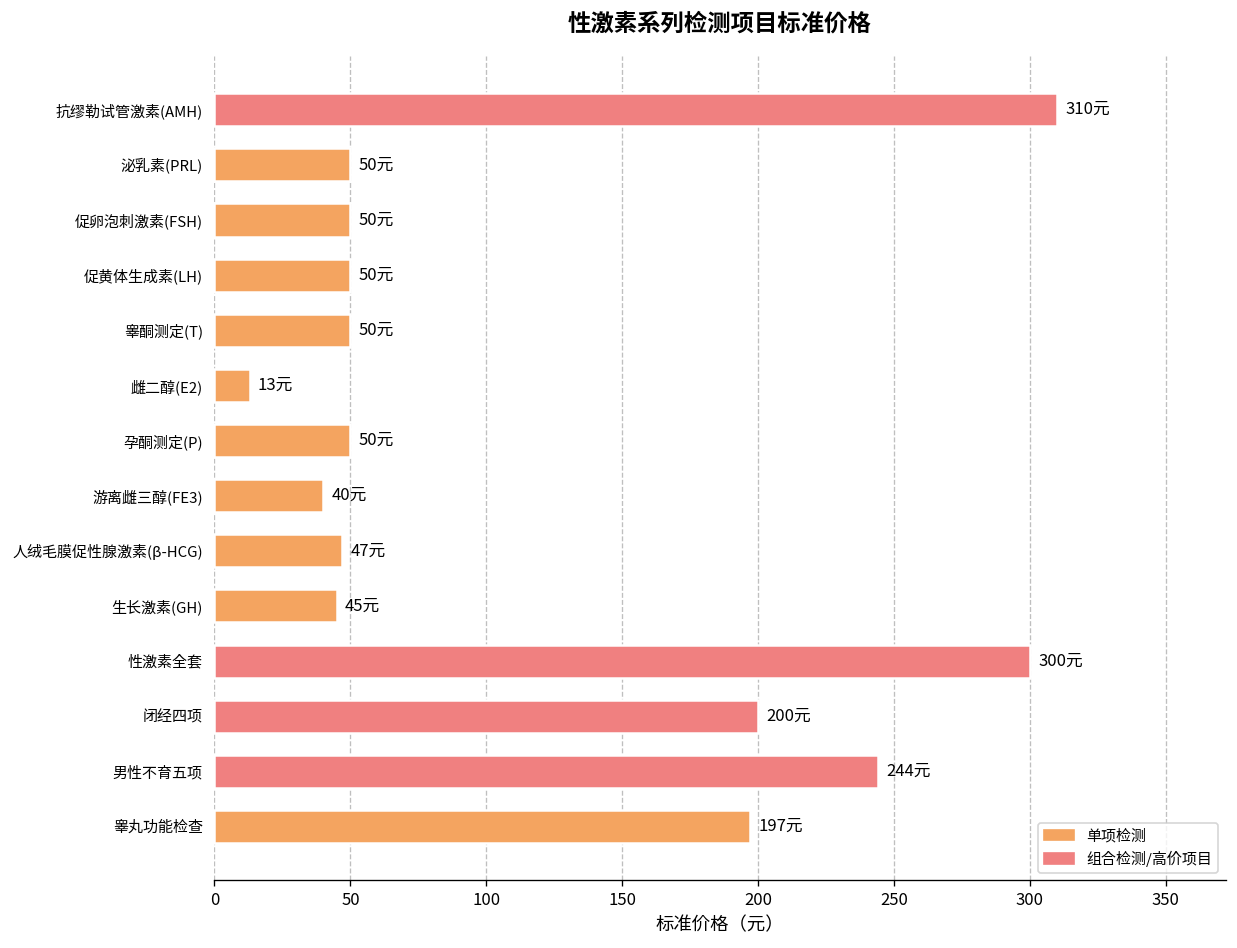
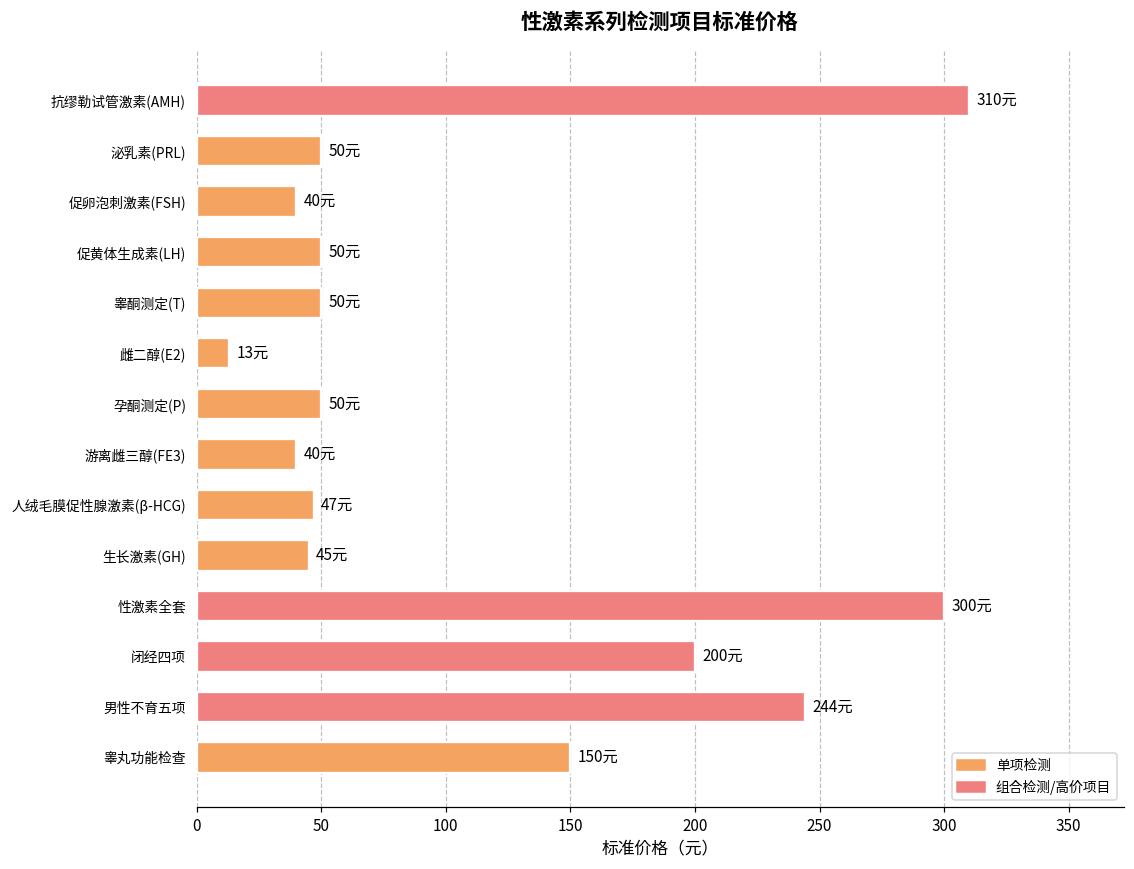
促卵泡刺激素(FSH): 50元 -> 40元
睾丸功能检查: 197元 -> 150元
